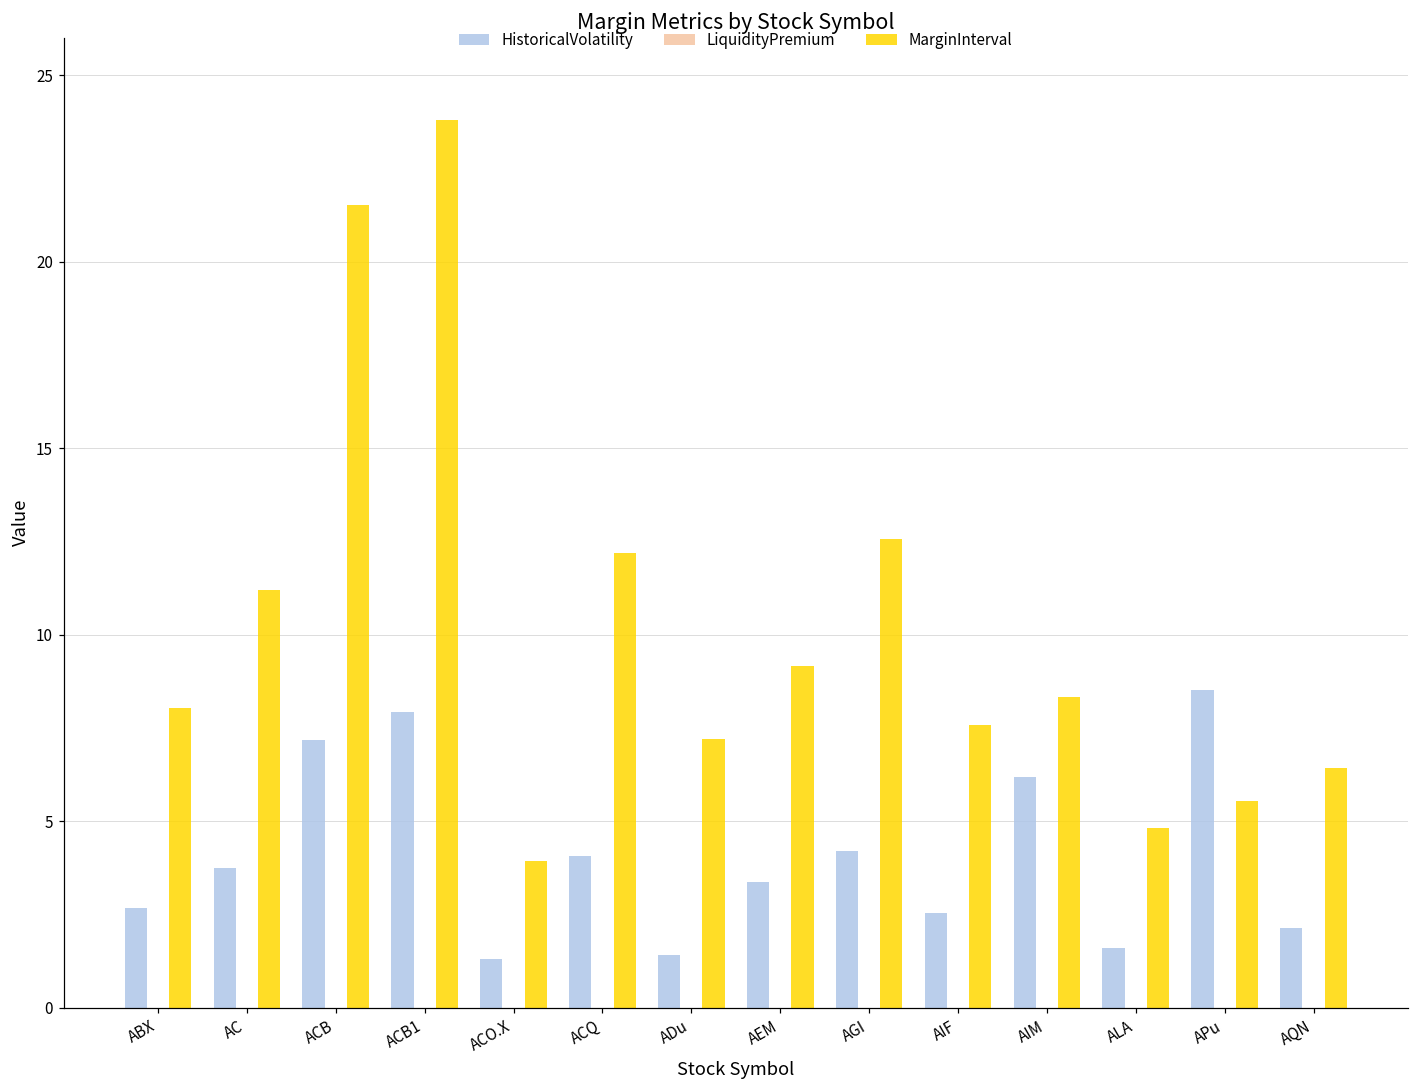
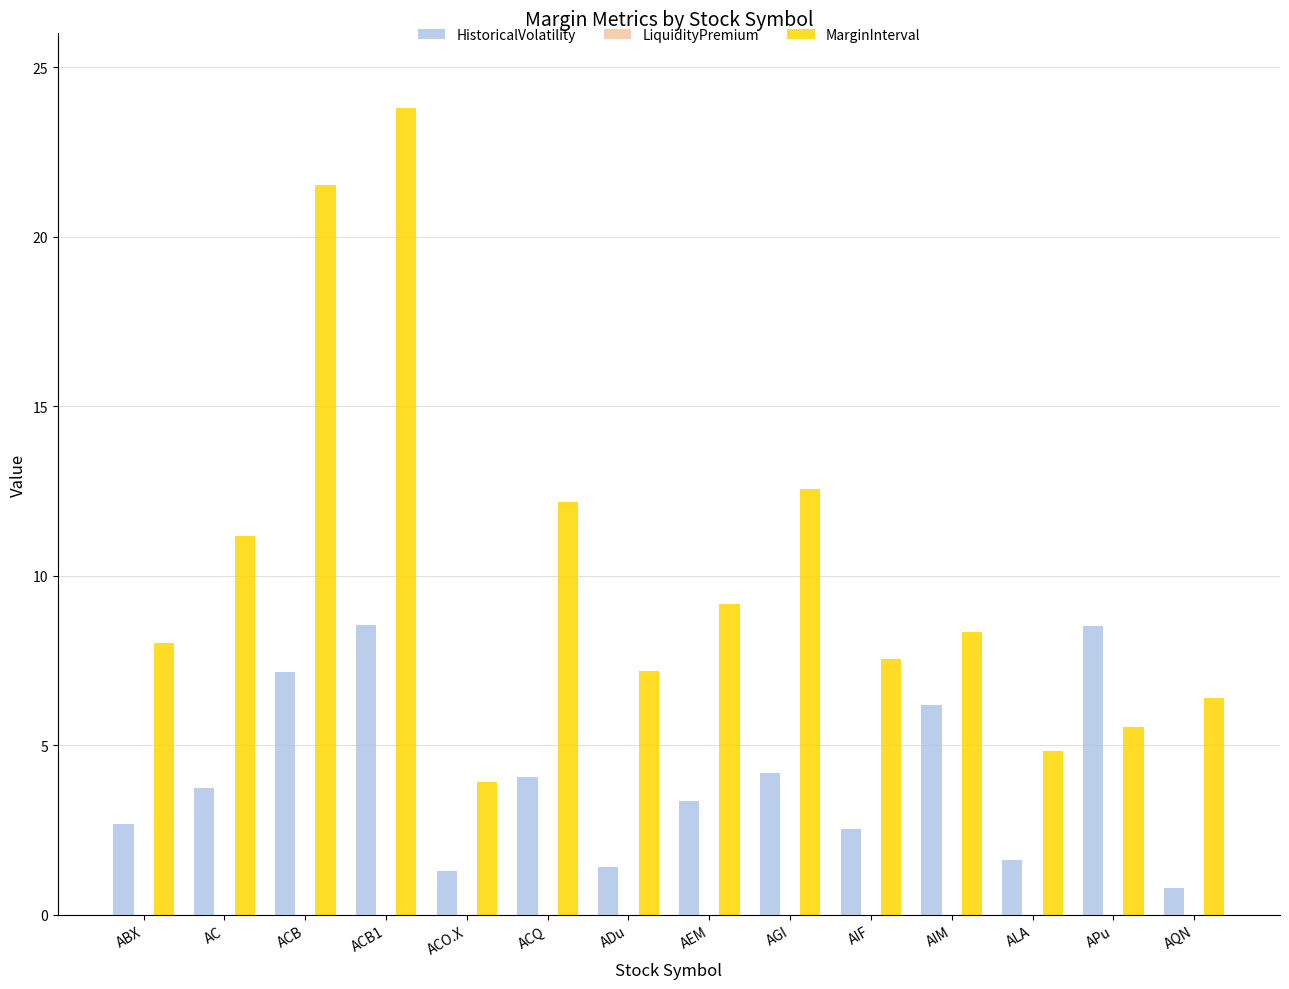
HistoricalVolatility, ACB1: 7.9 -> 8.6
HistoricalVolatility, AQN: 2.1 -> 0.8
